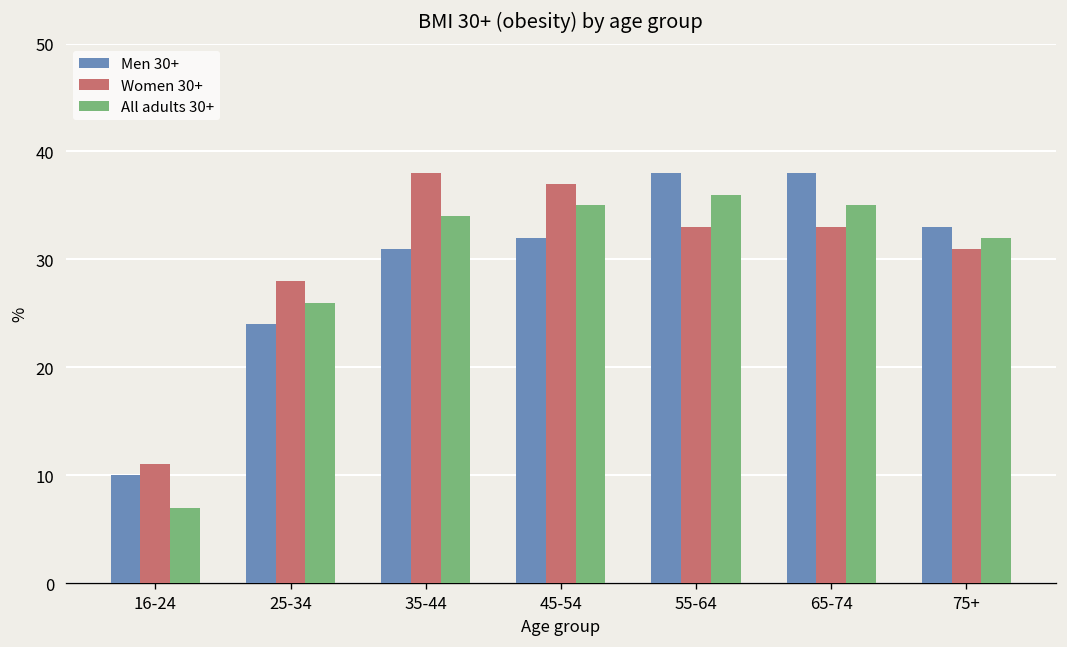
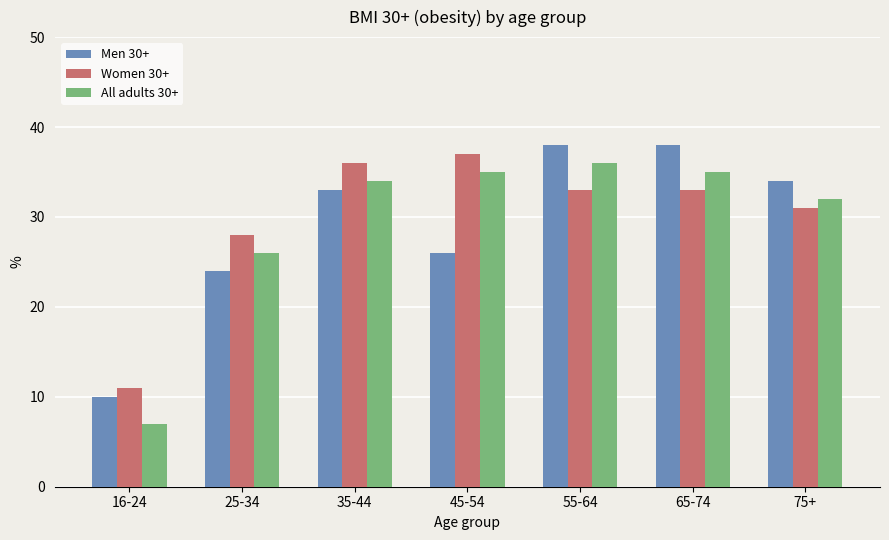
Men 30+, 35-44: 31 -> 33
Women 30+, 35-44: 38 -> 36
Men 30+, 45-54: 32 -> 26
Men 30+, 75+: 33 -> 34
